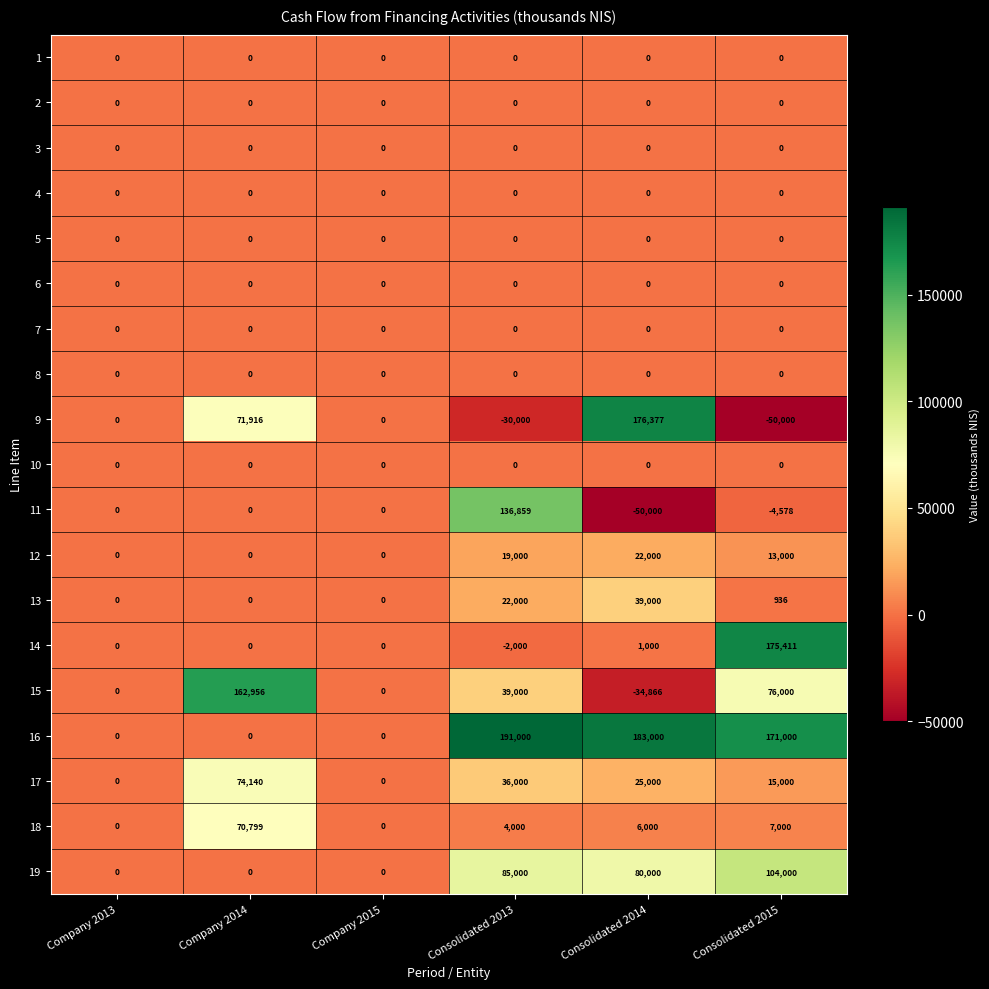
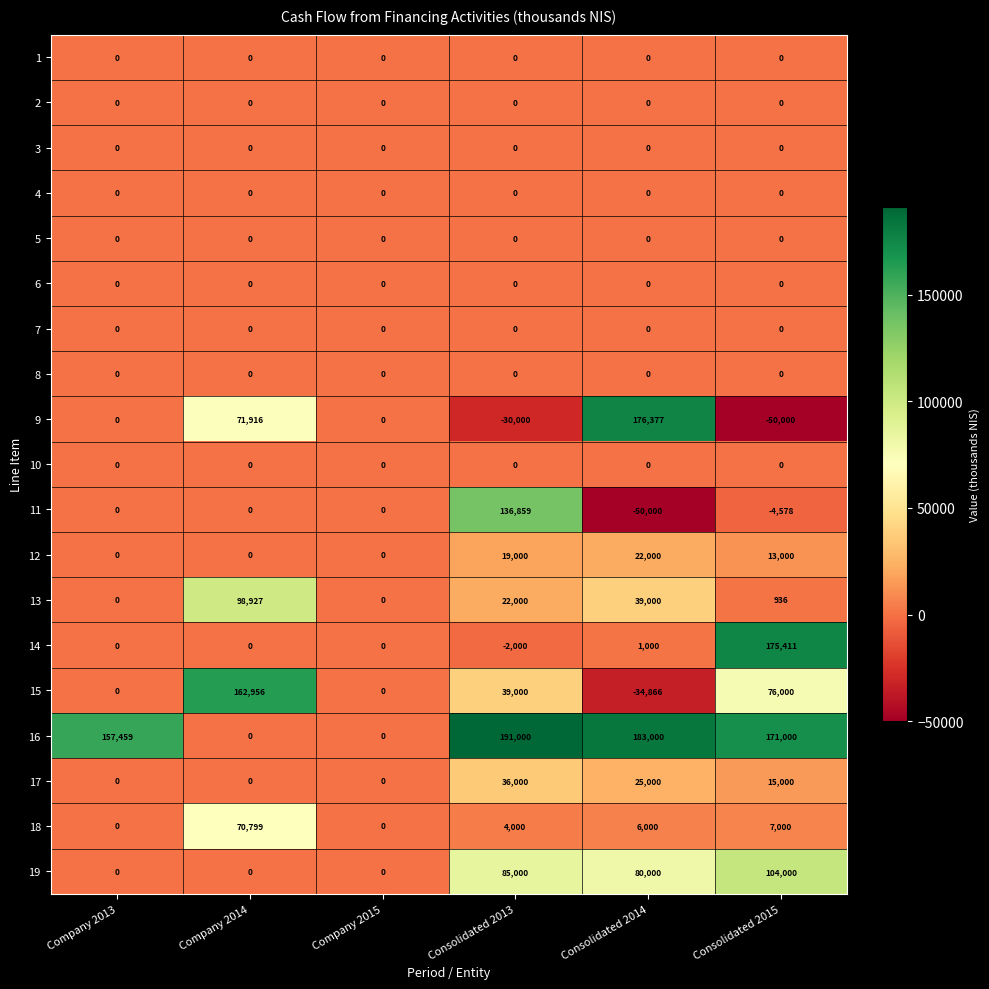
13, Company 2014: 0 -> 98,927
16, Company 2013: 0 -> 157,459
17, Company 2014: 74,140 -> 0
